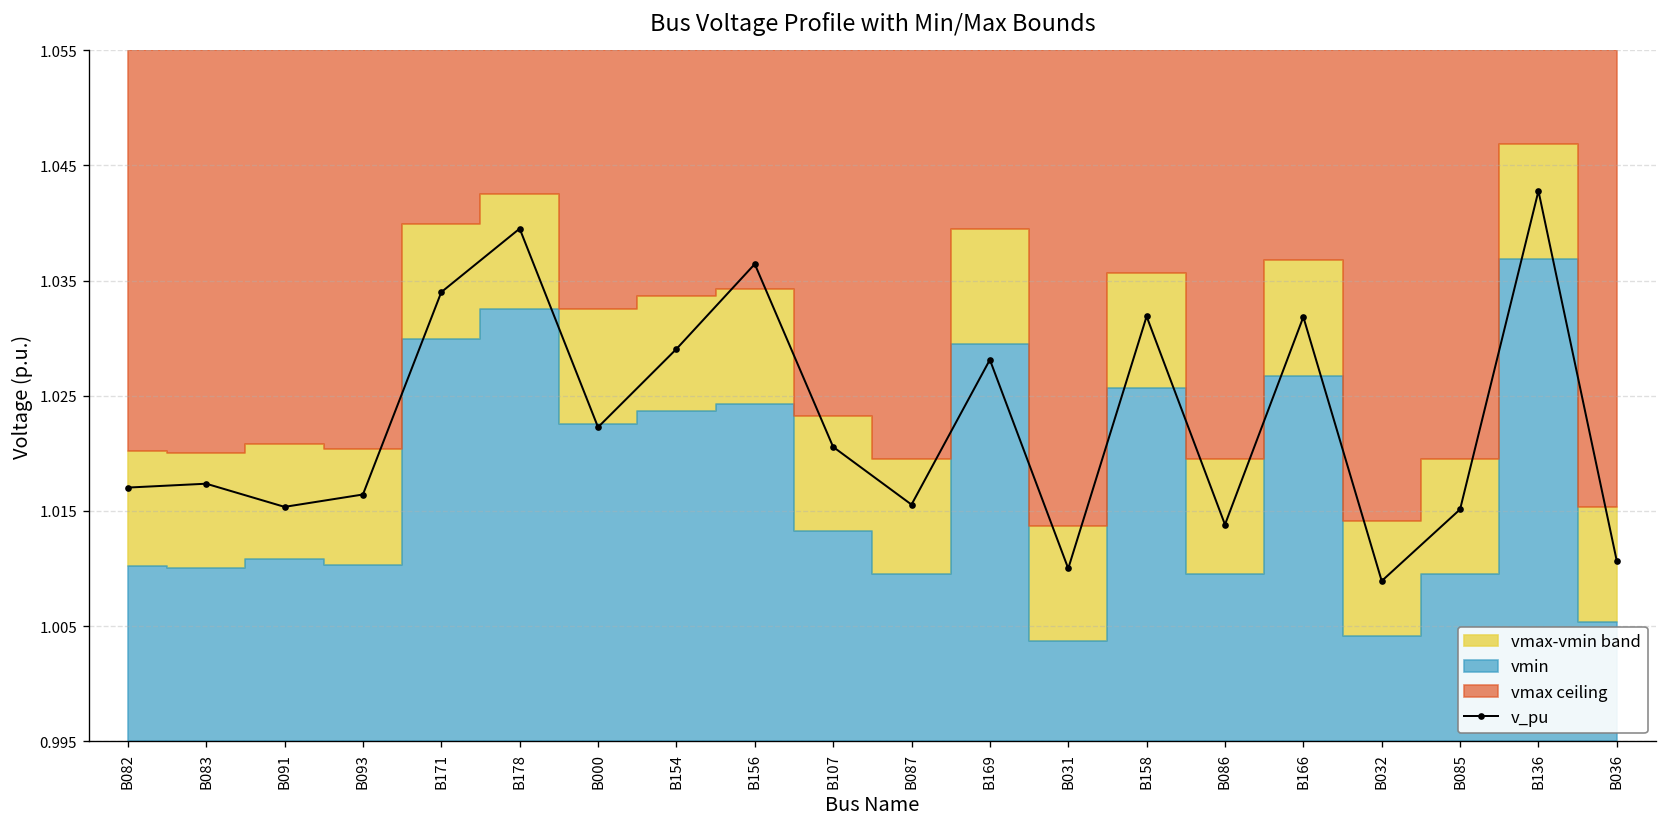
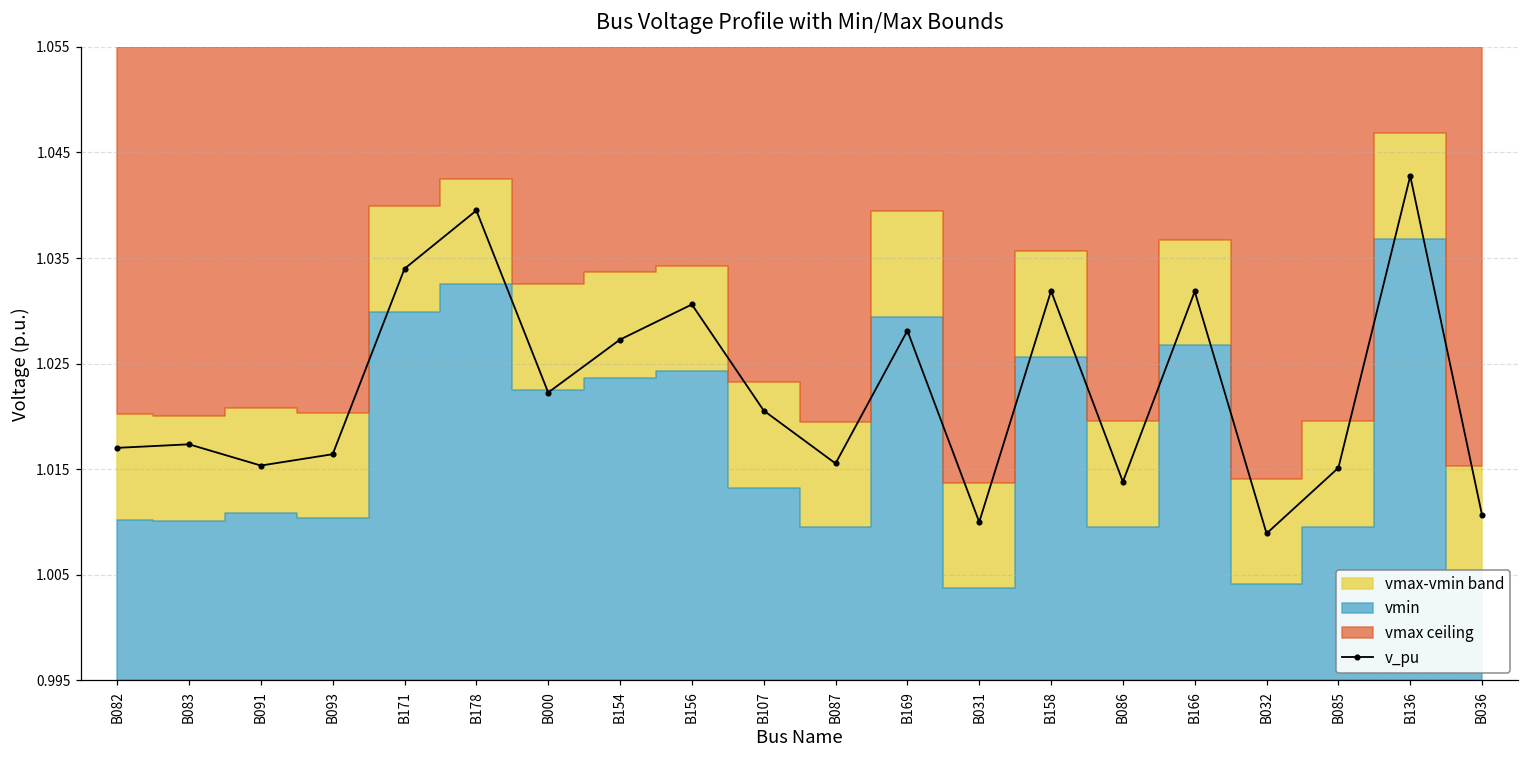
v_pu, B154: 1.029 -> 1.027
v_pu, B156: 1.036 -> 1.031
